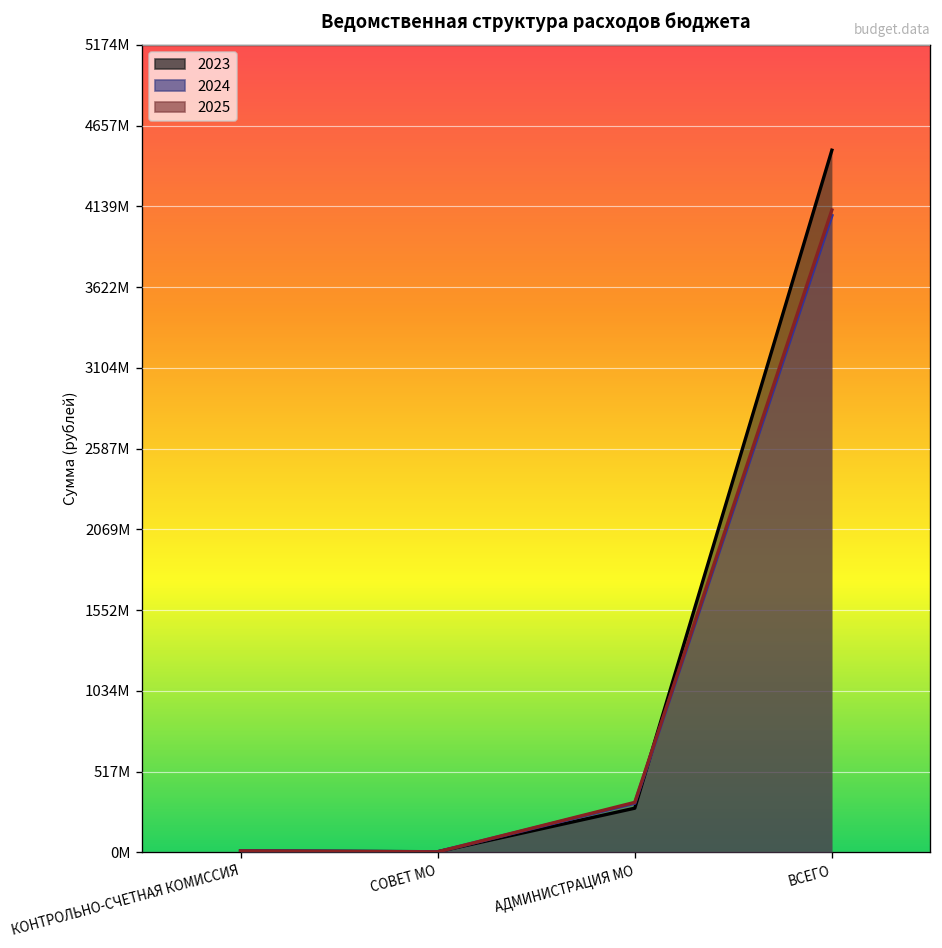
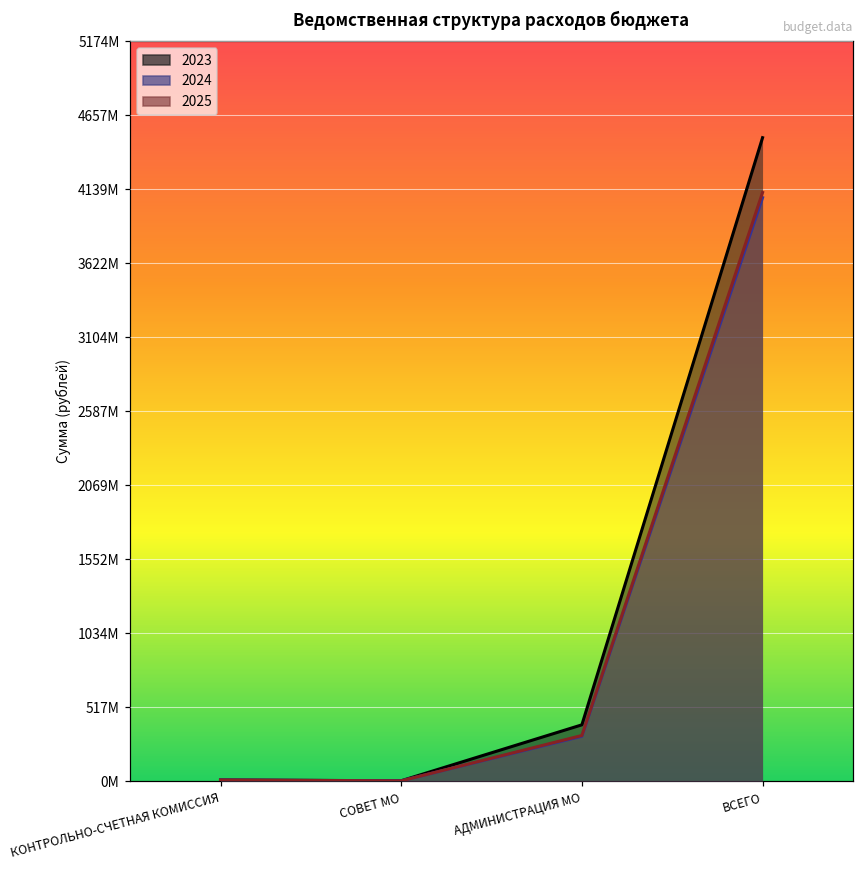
2023, АДМИНИСТРАЦИЯ МО: 280000000 -> 390000000
